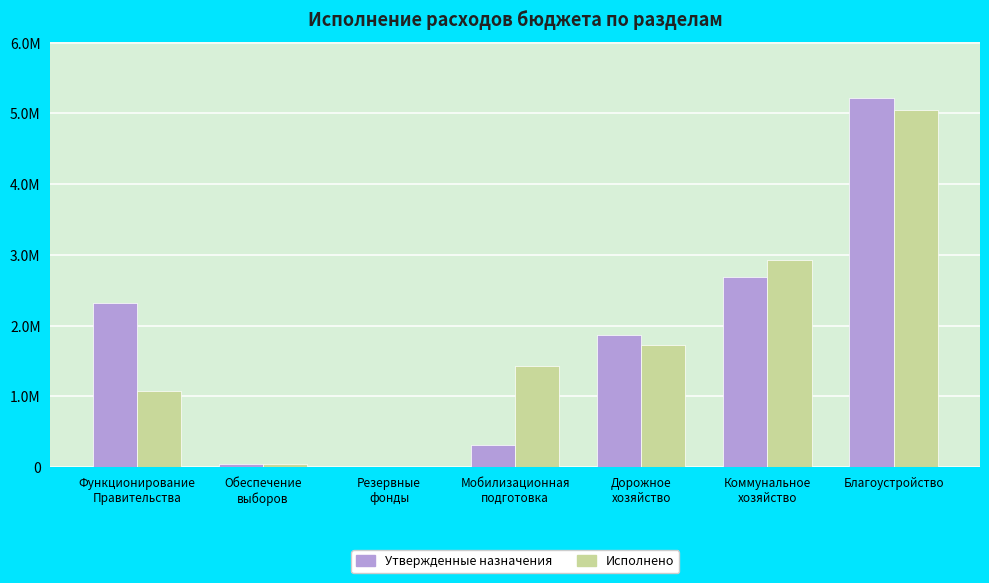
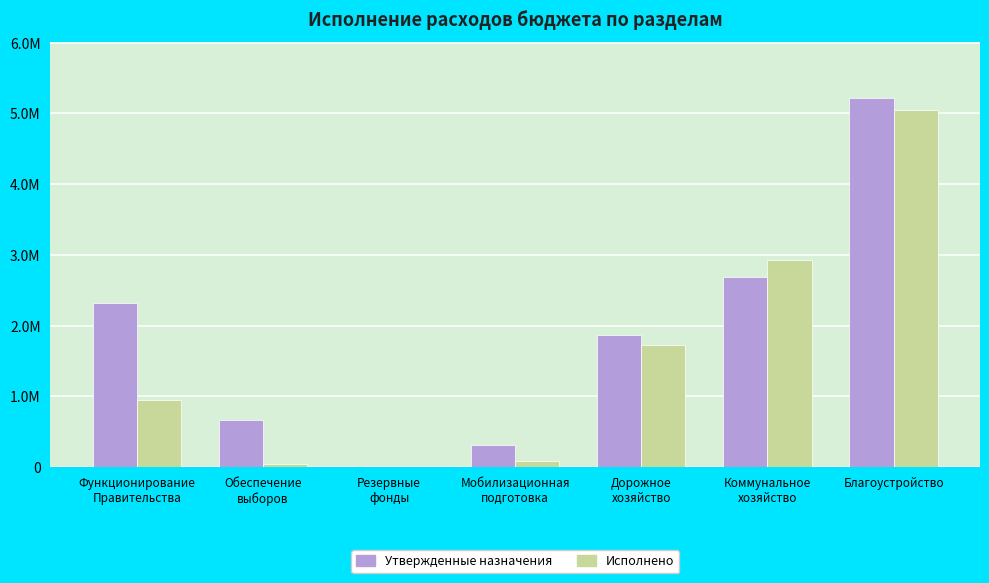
Исполнено, Функционирование Правительства: 1100000 -> 1000000
Утвержденные назначения, Обеспечение выборов: 0 -> 700000
Исполнено, Мобилизационная подготовка: 1400000 -> 100000
